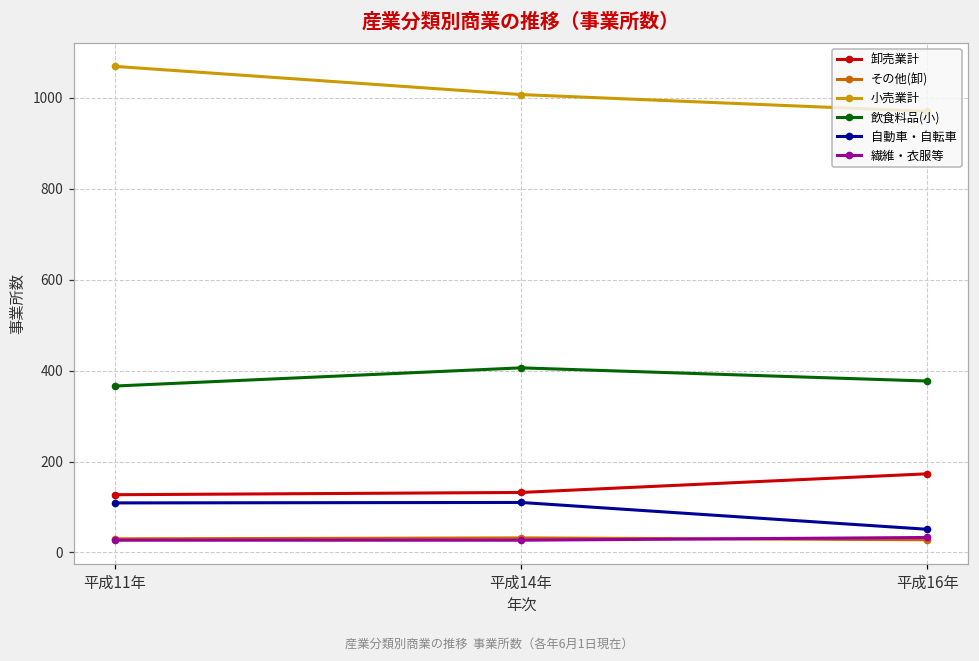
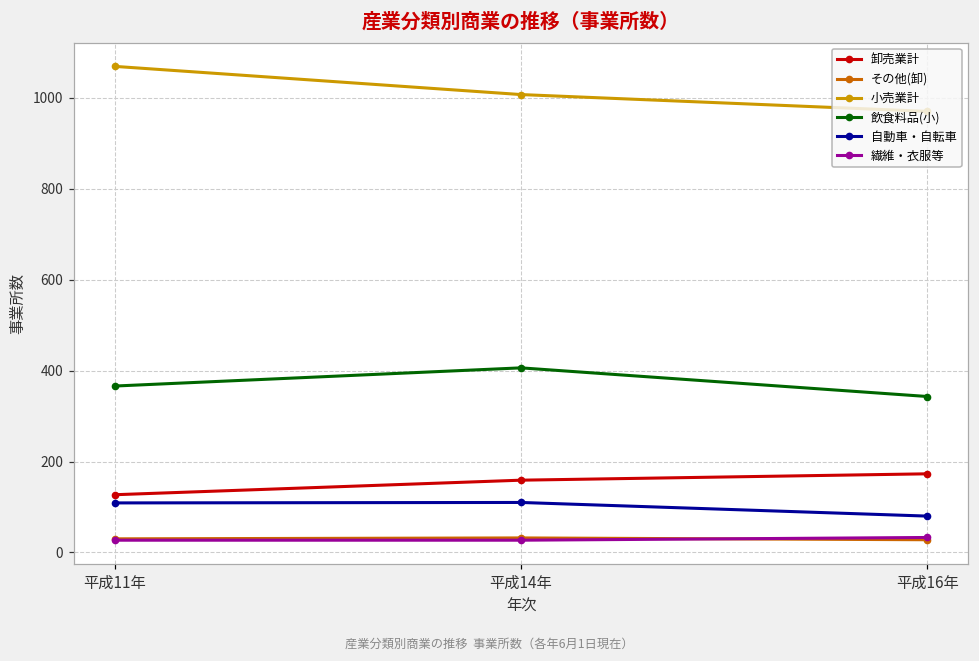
卸売業計, 平成14年: 130 -> 160
飲食料品(小), 平成16年: 380 -> 340
自動車・自転車, 平成16年: 50 -> 80
